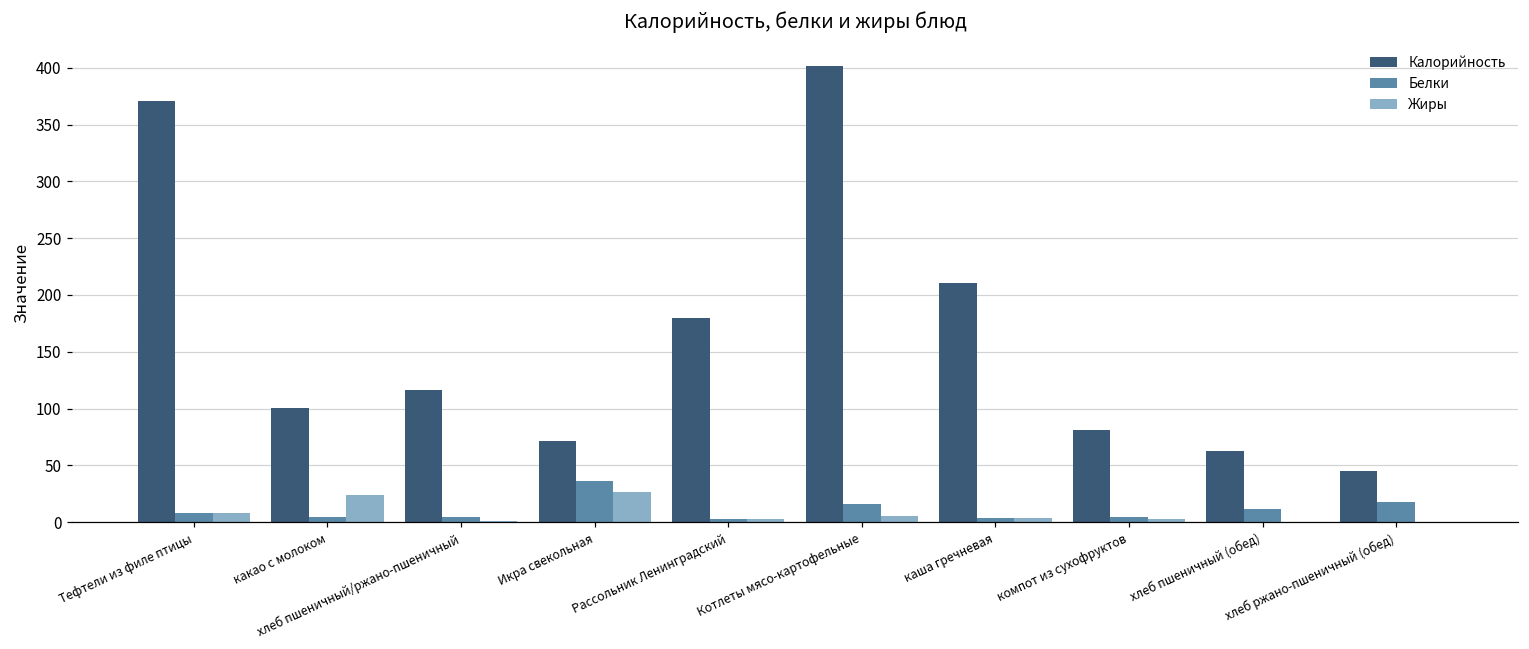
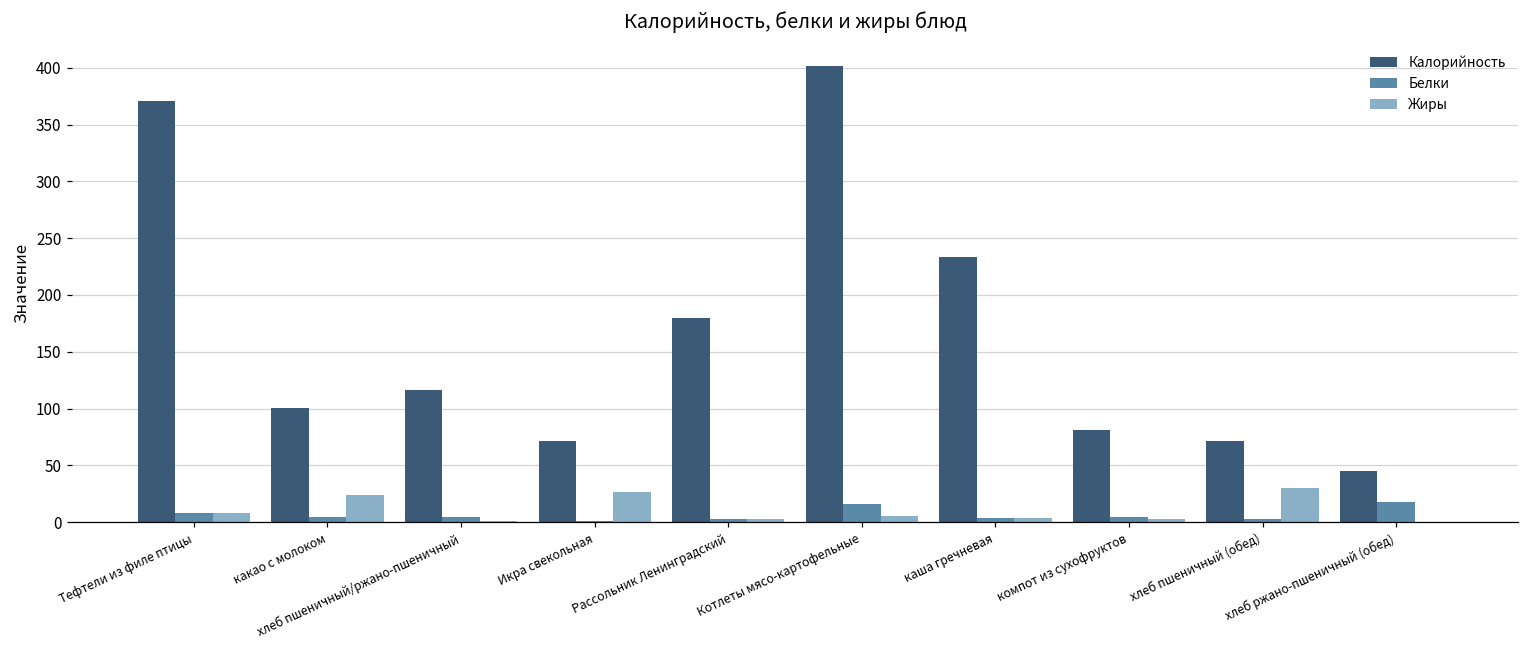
Белки, Икра свекольная: 36 -> 1
Калорийность, каша гречневая: 210 -> 234
Калорийность, хлеб пшеничный (обед): 62 -> 71
Белки, хлеб пшеничный (обед): 11 -> 3
Жиры, хлеб пшеничный (обед): 0 -> 30
